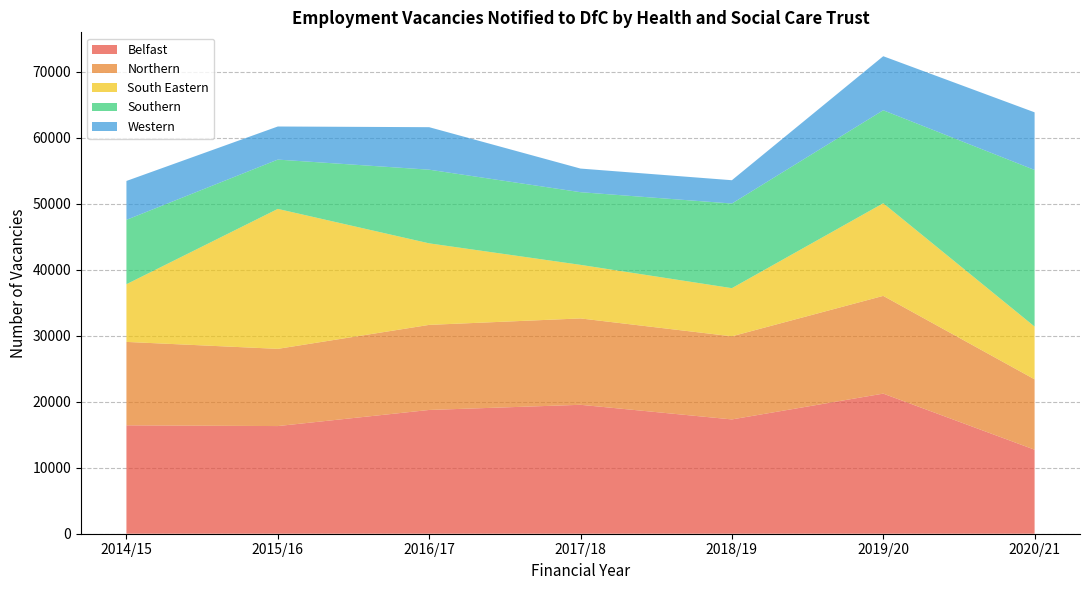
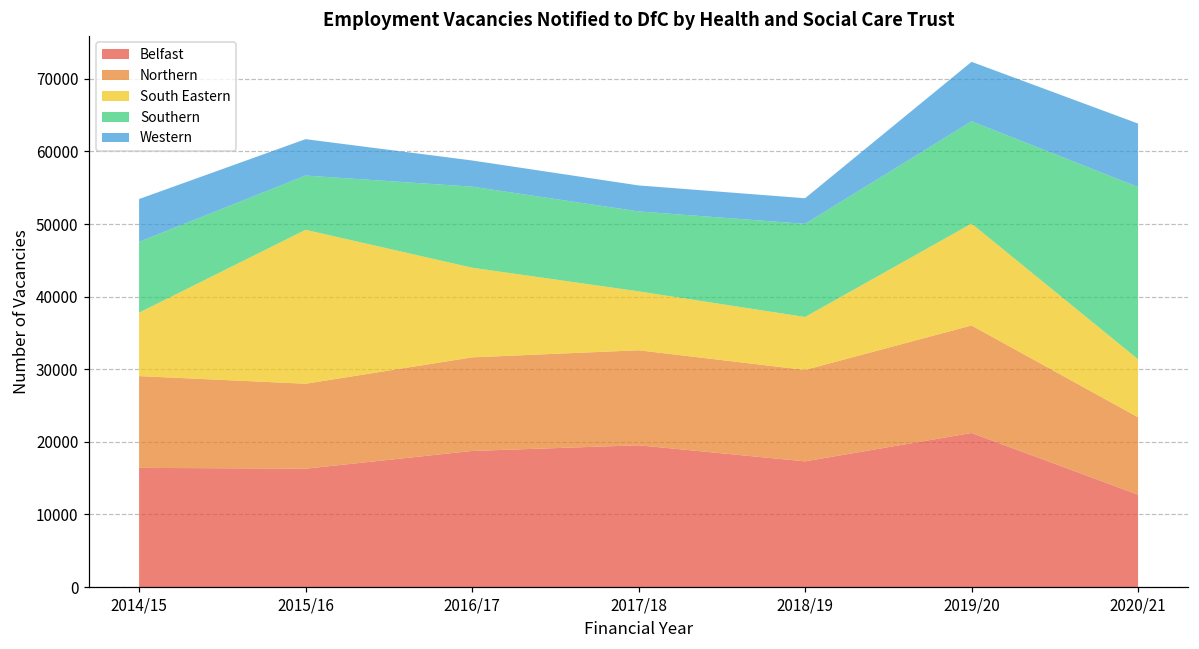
Western, 2016/17: 6000 -> 4000
